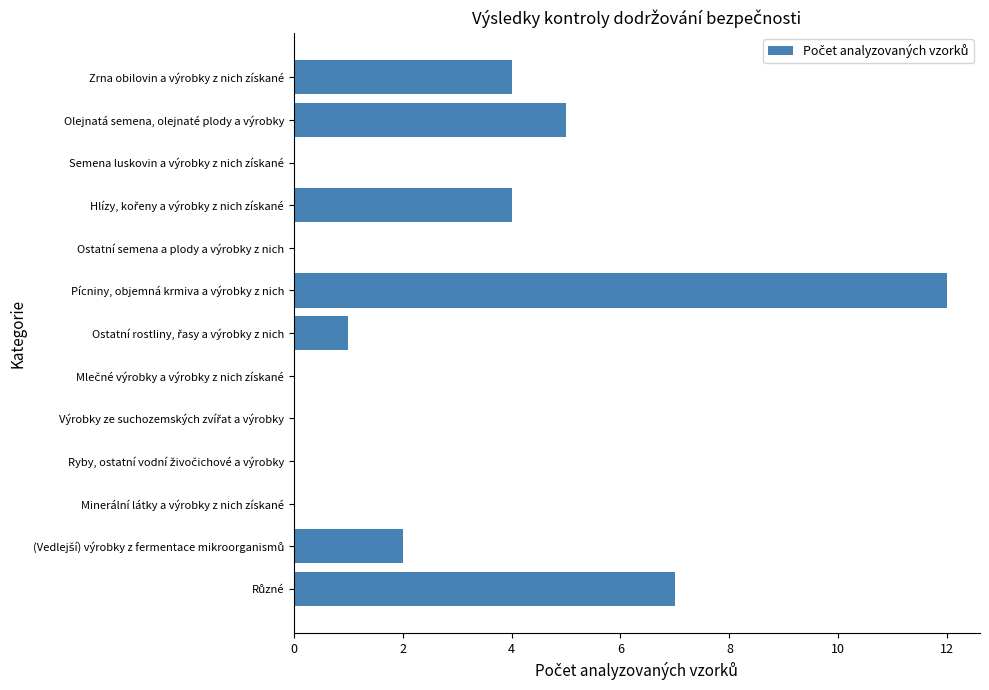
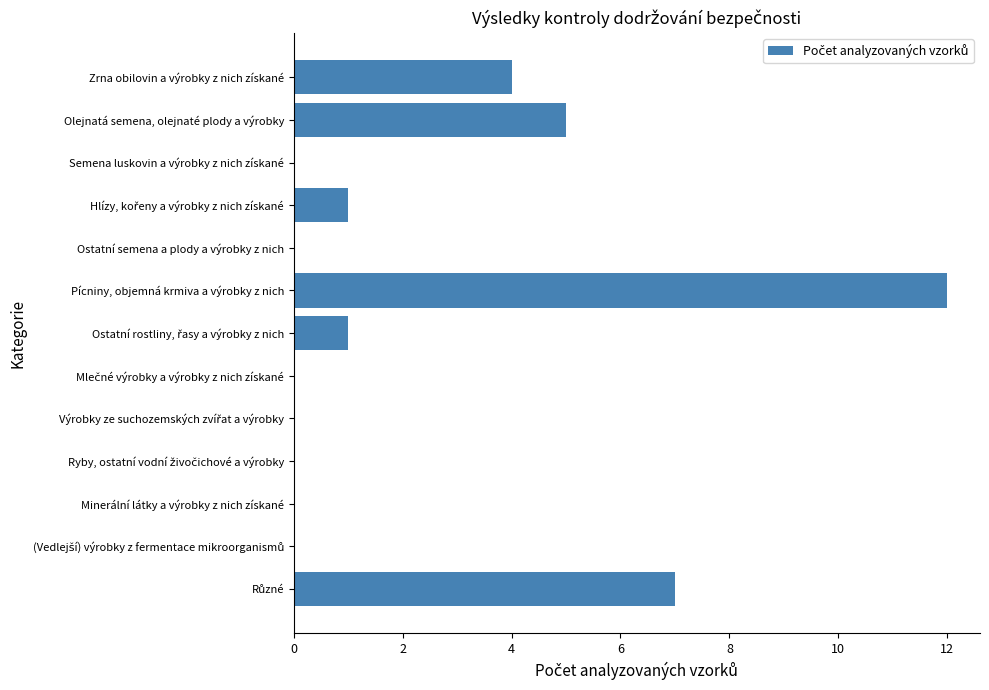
Hlízy, kořeny a výrobky z nich získané: 4 -> 1
(Vedlejší) výrobky z fermentace mikroorganismů: 2 -> 0
